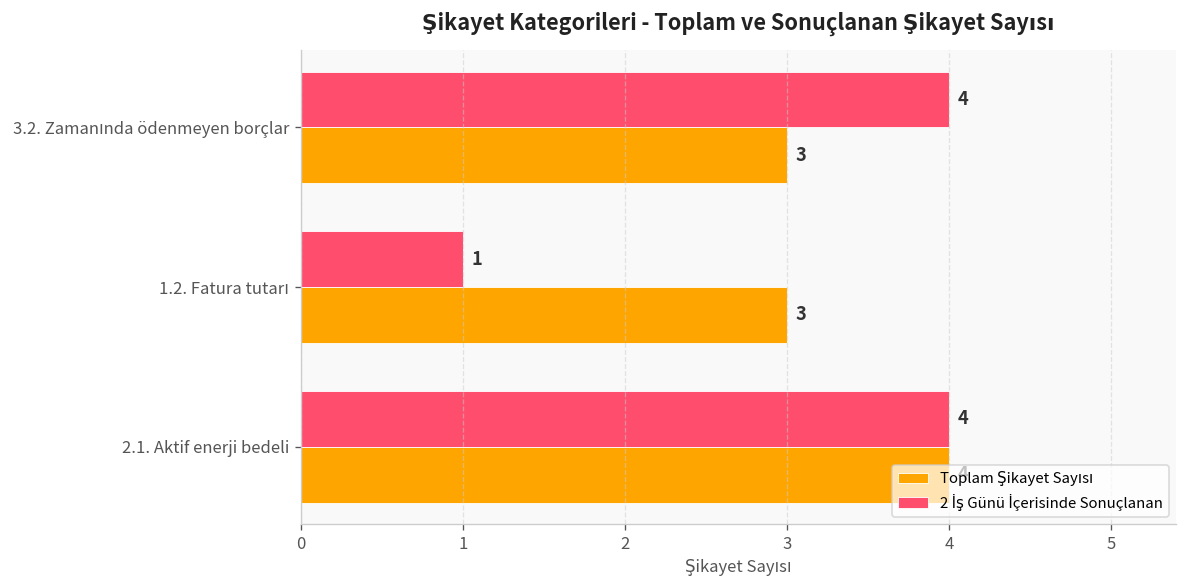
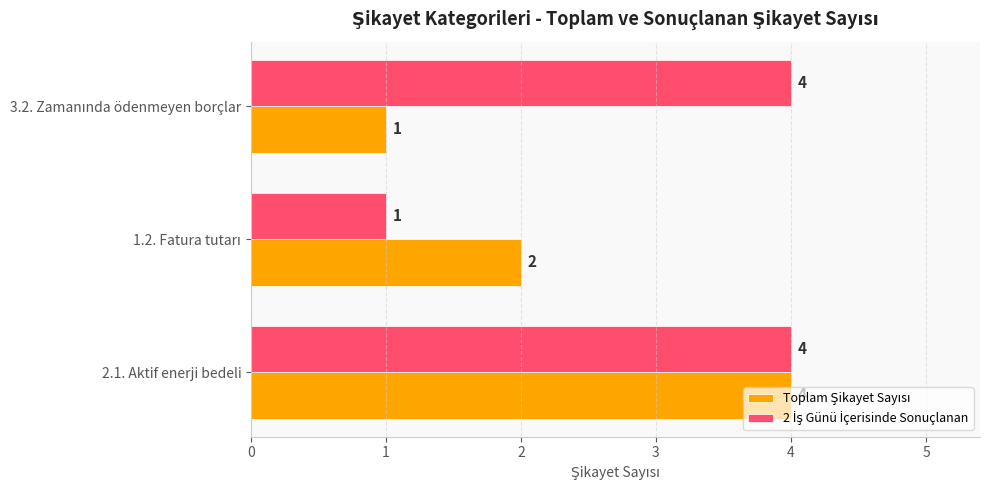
Toplam Şikayet Sayısı, 3.2. Zamanında ödenmeyen borçlar: 3 -> 1
Toplam Şikayet Sayısı, 1.2. Fatura tutarı: 3 -> 2
